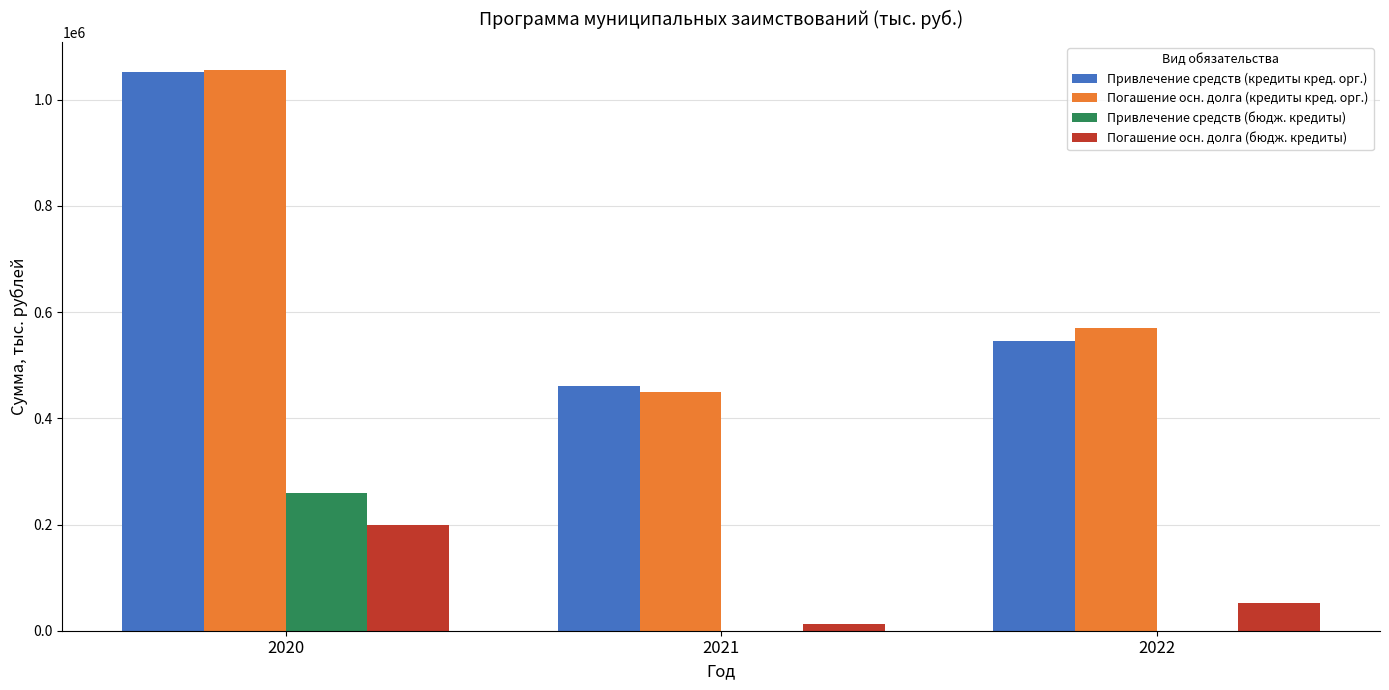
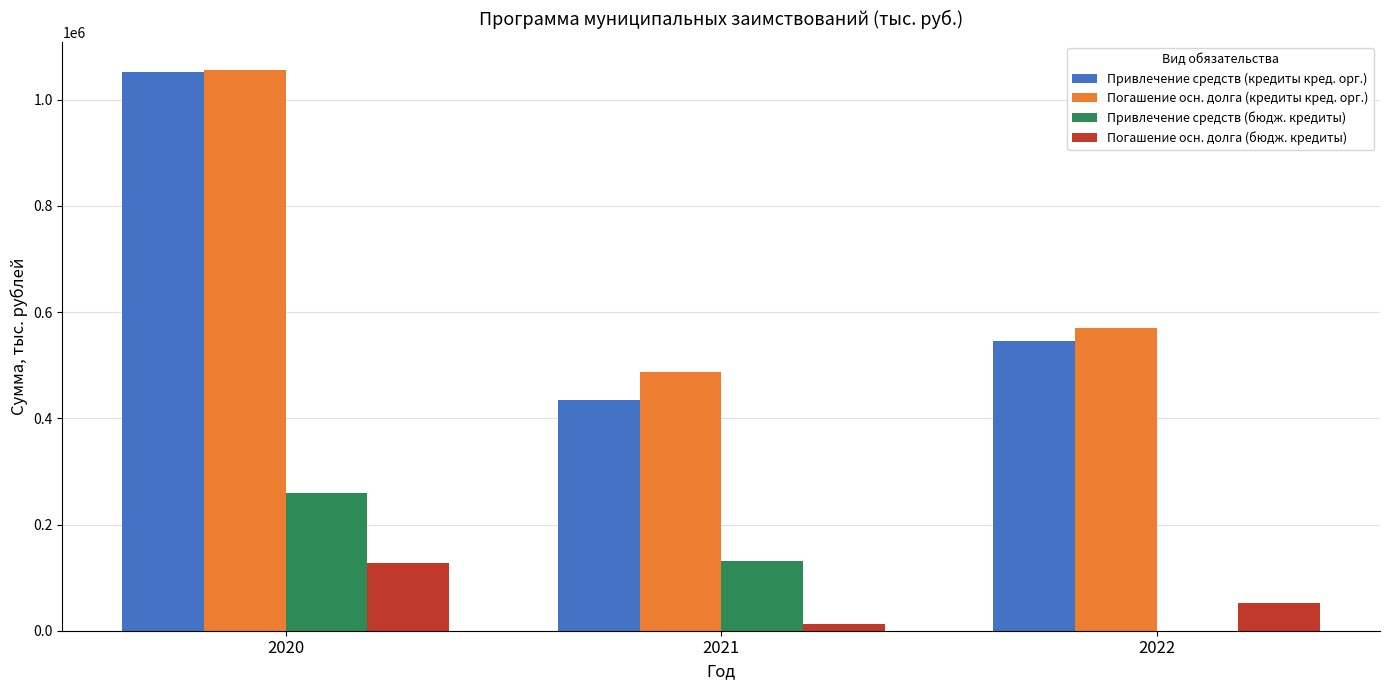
Погашение осн. долга (бюдж. кредиты), 2020: 200000 -> 130000
Привлечение средств (кредиты кред. орг.), 2021: 460000 -> 430000
Погашение осн. долга (кредиты кред. орг.), 2021: 450000 -> 490000
Привлечение средств (бюдж. кредиты), 2021: 0 -> 130000
